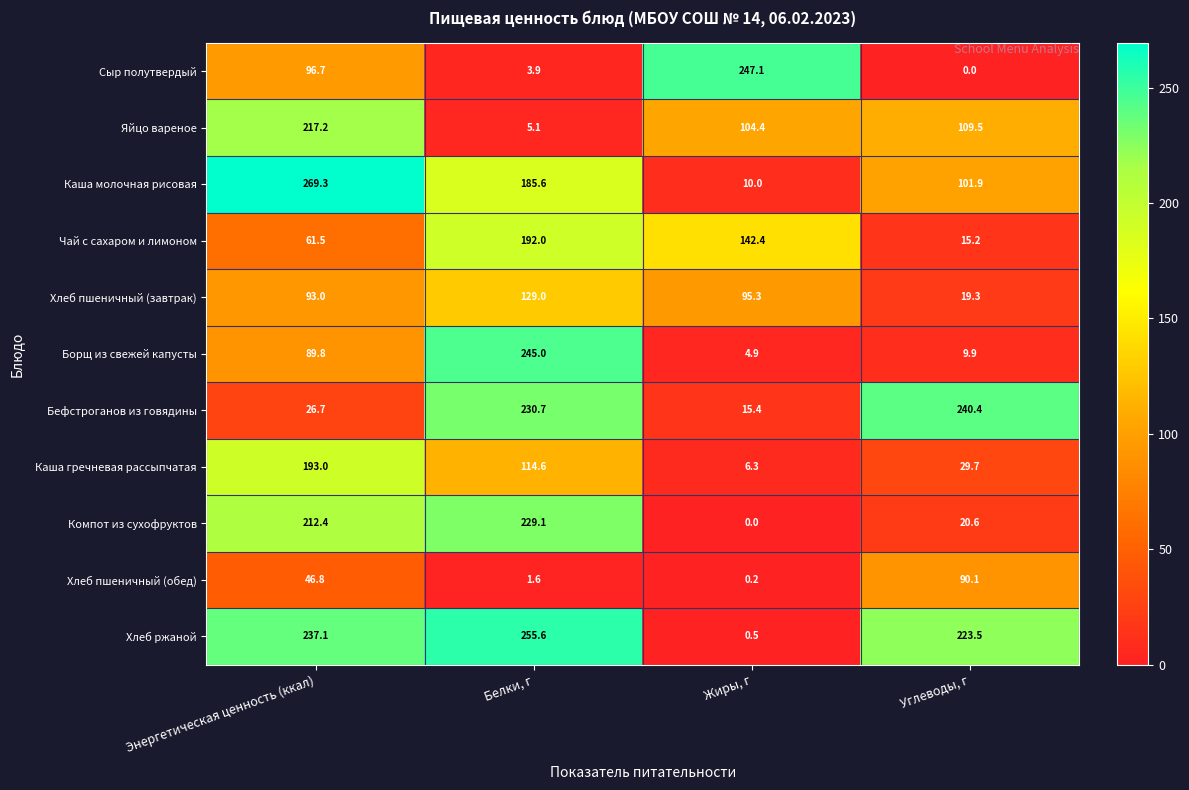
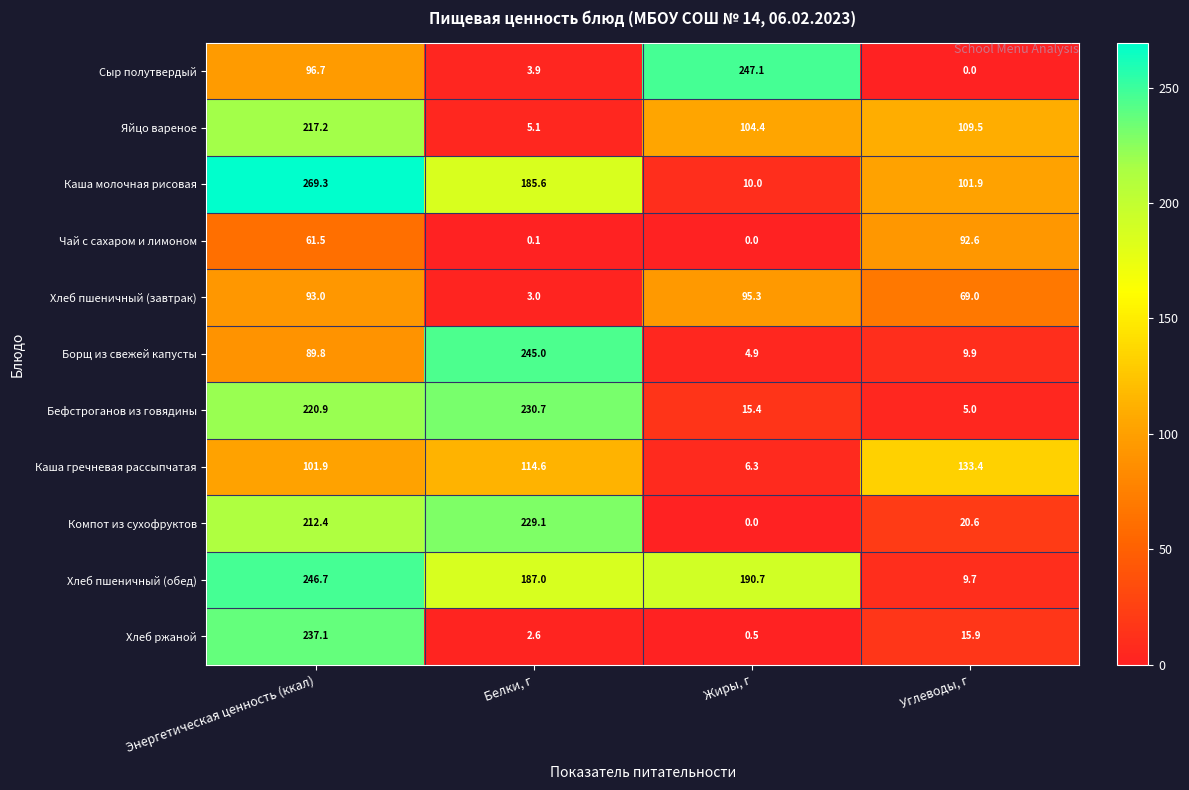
Чай с сахаром и лимоном, Белки, г: 192.0 -> 0.1
Чай с сахаром и лимоном, Жиры, г: 142.4 -> 0.0
Чай с сахаром и лимоном, Углеводы, г: 15.2 -> 92.6
Хлеб пшеничный (завтрак), Белки, г: 129.0 -> 3.0
Хлеб пшеничный (завтрак), Углеводы, г: 19.3 -> 69.0
Бефстроганов из говядины, Энергетическая ценность (ккал): 26.7 -> 220.9
Бефстроганов из говядины, Углеводы, г: 240.4 -> 5.0
Каша гречневая рассыпчатая, Энергетическая ценность (ккал): 193.0 -> 101.9
Каша гречневая рассыпчатая, Углеводы, г: 29.7 -> 133.4
Хлеб пшеничный (обед), Энергетическая ценность (ккал): 46.8 -> 246.7
Хлеб пшеничный (обед), Белки, г: 1.6 -> 187.0
Хлеб пшеничный (обед), Жиры, г: 0.2 -> 190.7
Хлеб пшеничный (обед), Углеводы, г: 90.1 -> 9.7
Хлеб ржаной, Белки, г: 255.6 -> 2.6
Хлеб ржаной, Углеводы, г: 223.5 -> 15.9
